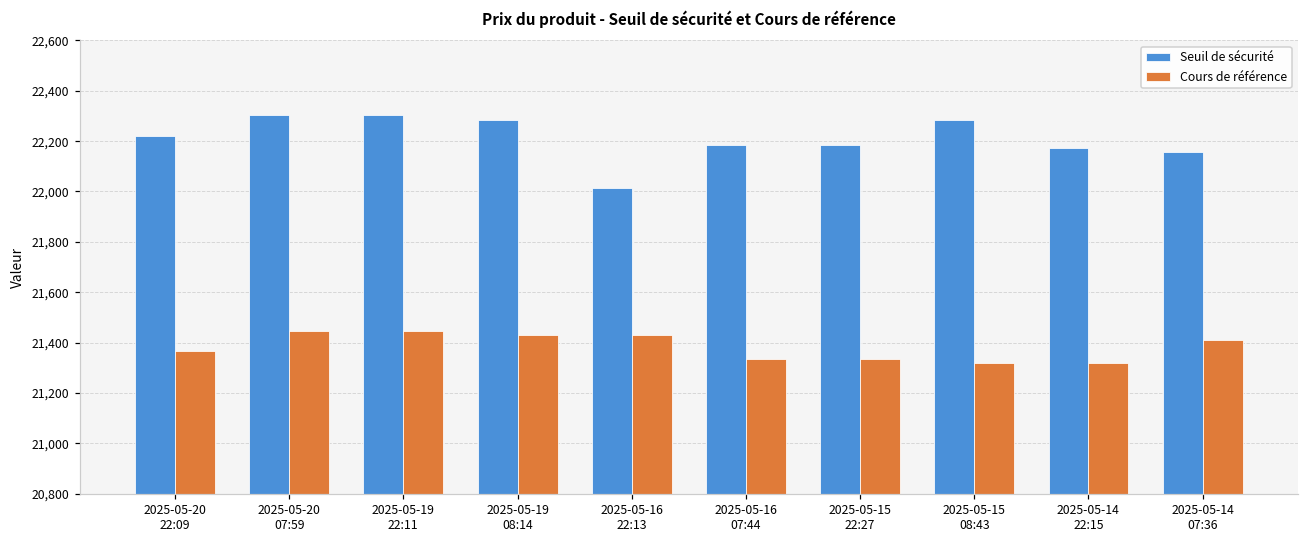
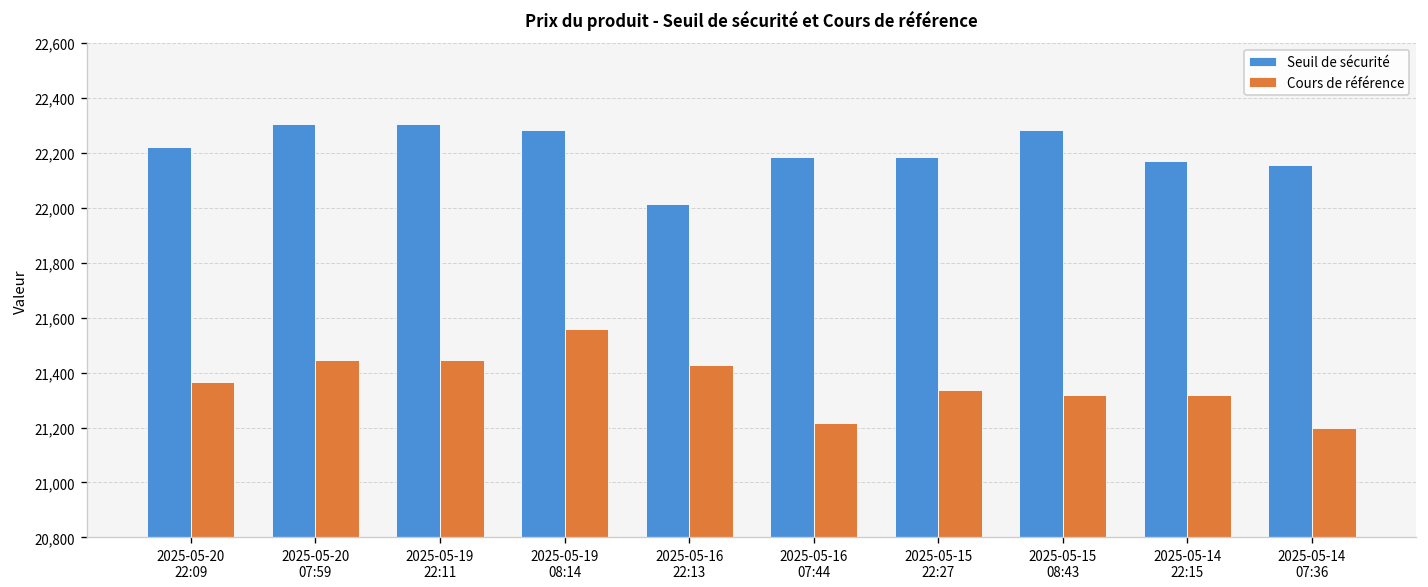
Cours de référence, 2025-05-19 08:14: 21,430 -> 21,560
Cours de référence, 2025-05-16 07:44: 21,340 -> 21,220
Cours de référence, 2025-05-14 07:36: 21,410 -> 21,200
